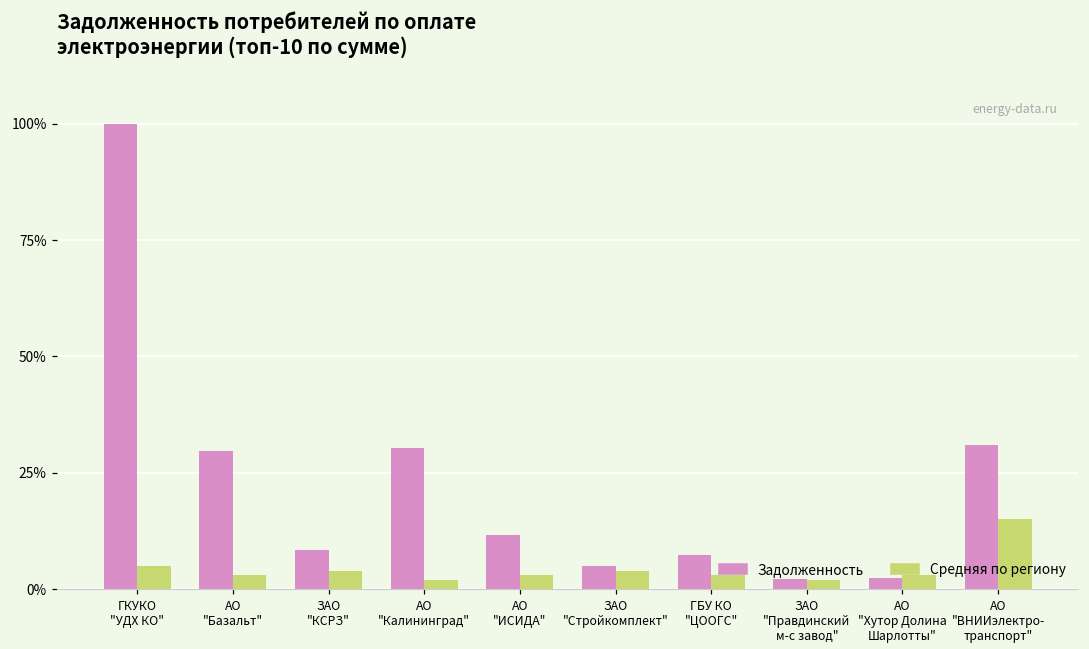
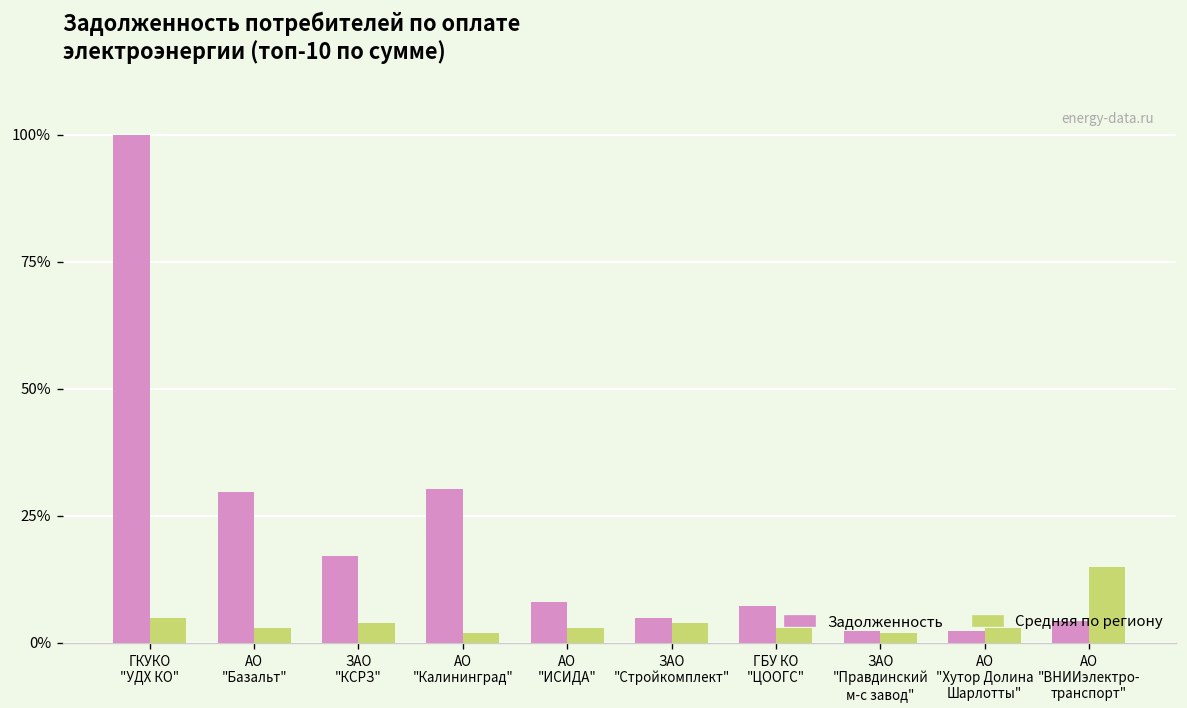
Задолженность, ЗАО "КСРЗ": 8% -> 17%
Задолженность, АО "ИСИДА": 12% -> 8%
Задолженность, АО "ВНИИэлектро- транспорт": 31% -> 4%
